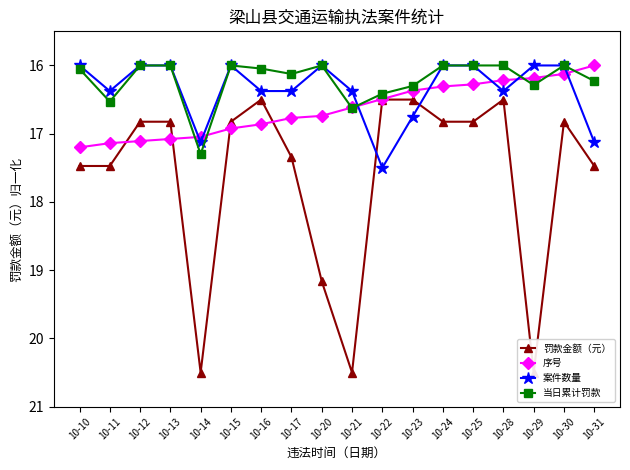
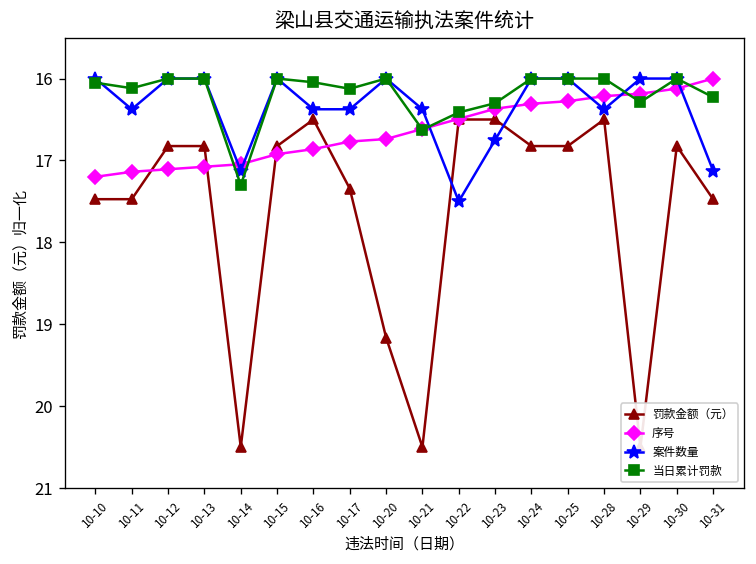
当日累计罚款, 10-11: 16.5 -> 16.1
